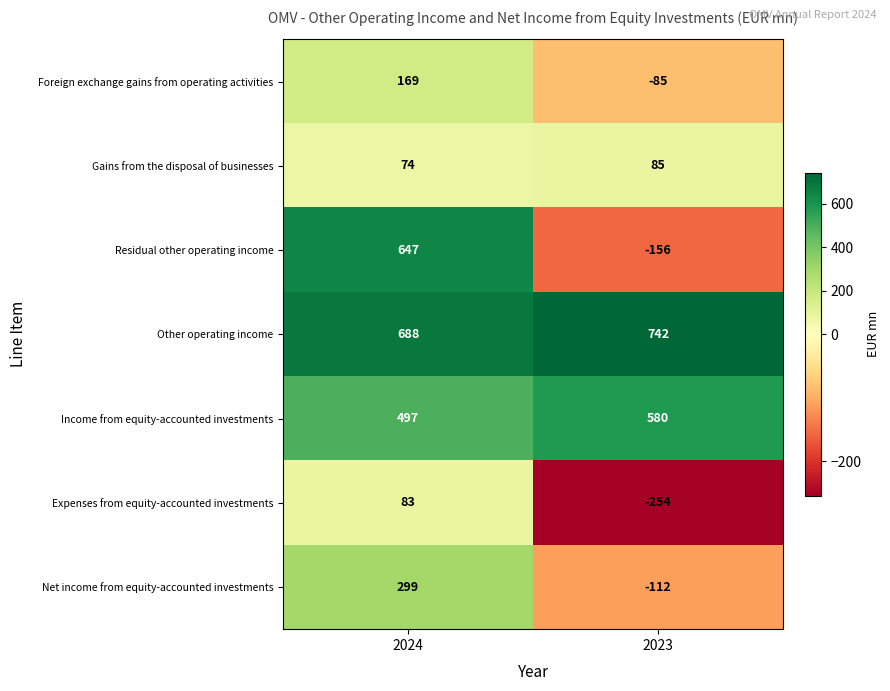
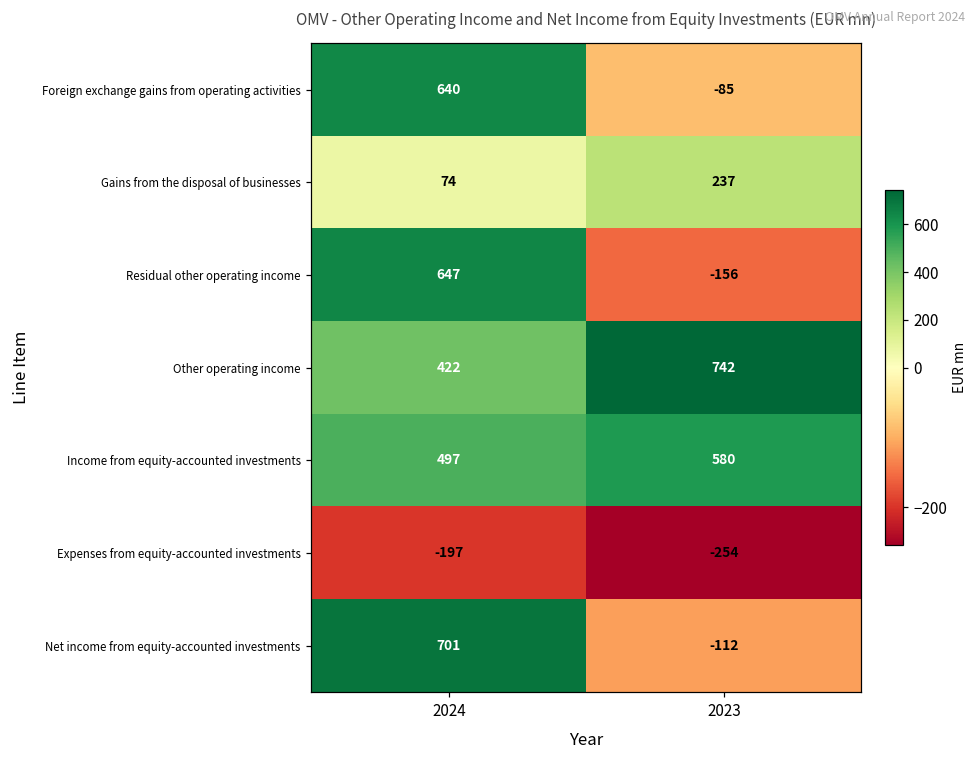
Foreign exchange gains from operating activities, 2024: 169 -> 640
Gains from the disposal of businesses, 2023: 85 -> 237
Other operating income, 2024: 688 -> 422
Expenses from equity-accounted investments, 2024: 83 -> -197
Net income from equity-accounted investments, 2024: 299 -> 701
